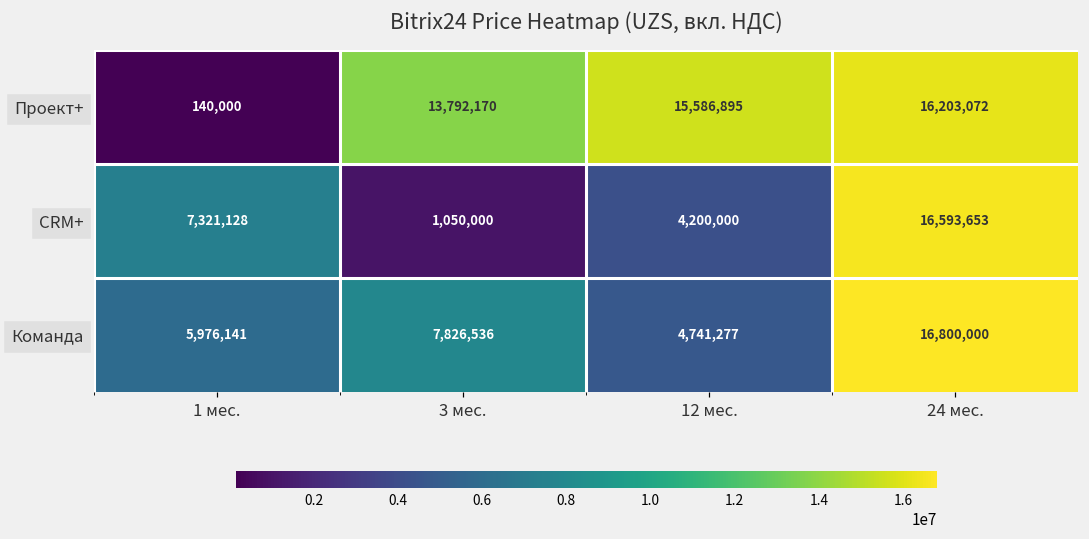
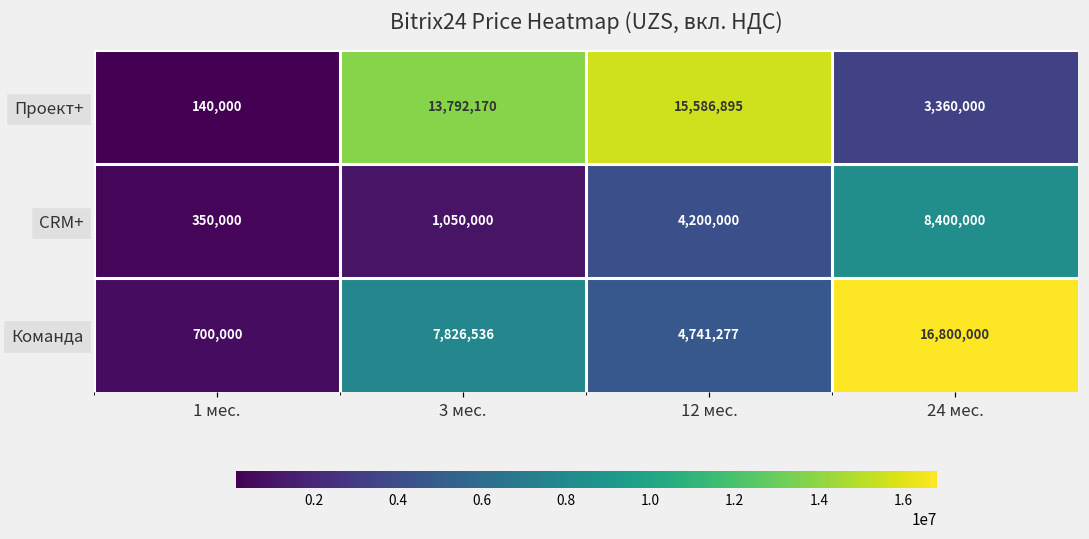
Проект+, 24 мес.: 16,203,072 -> 3,360,000
CRM+, 1 мес.: 7,321,128 -> 350,000
CRM+, 24 мес.: 16,593,653 -> 8,400,000
Команда, 1 мес.: 5,976,141 -> 700,000
